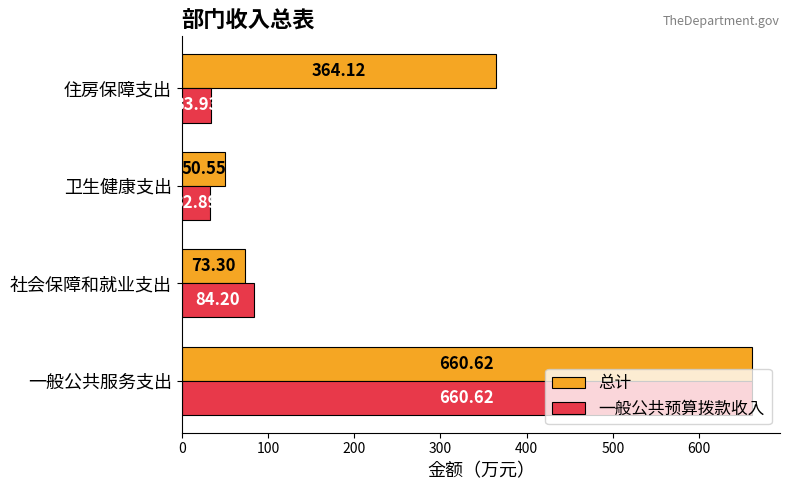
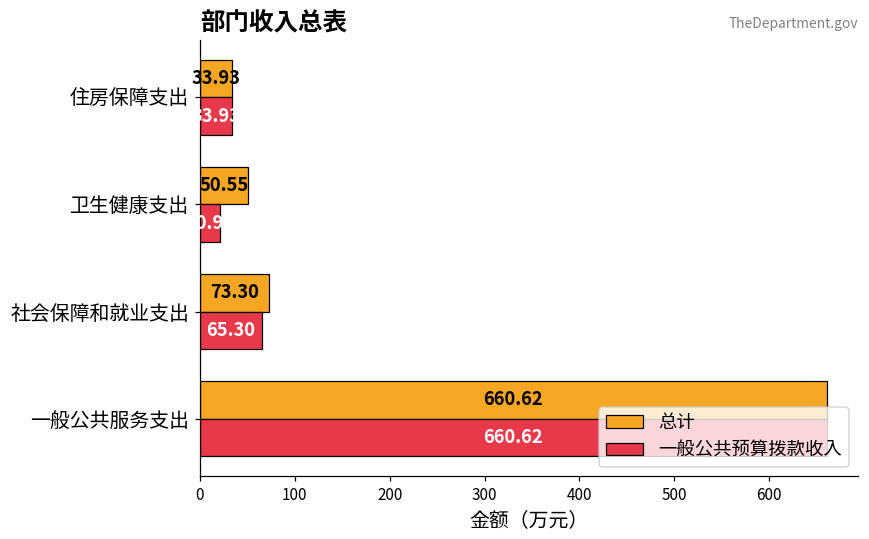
总计, 住房保障支出: 364.12 -> 33.93
一般公共预算拨款收入, 卫生健康支出: 30 -> 20
一般公共预算拨款收入, 社会保障和就业支出: 84.20 -> 65.30
